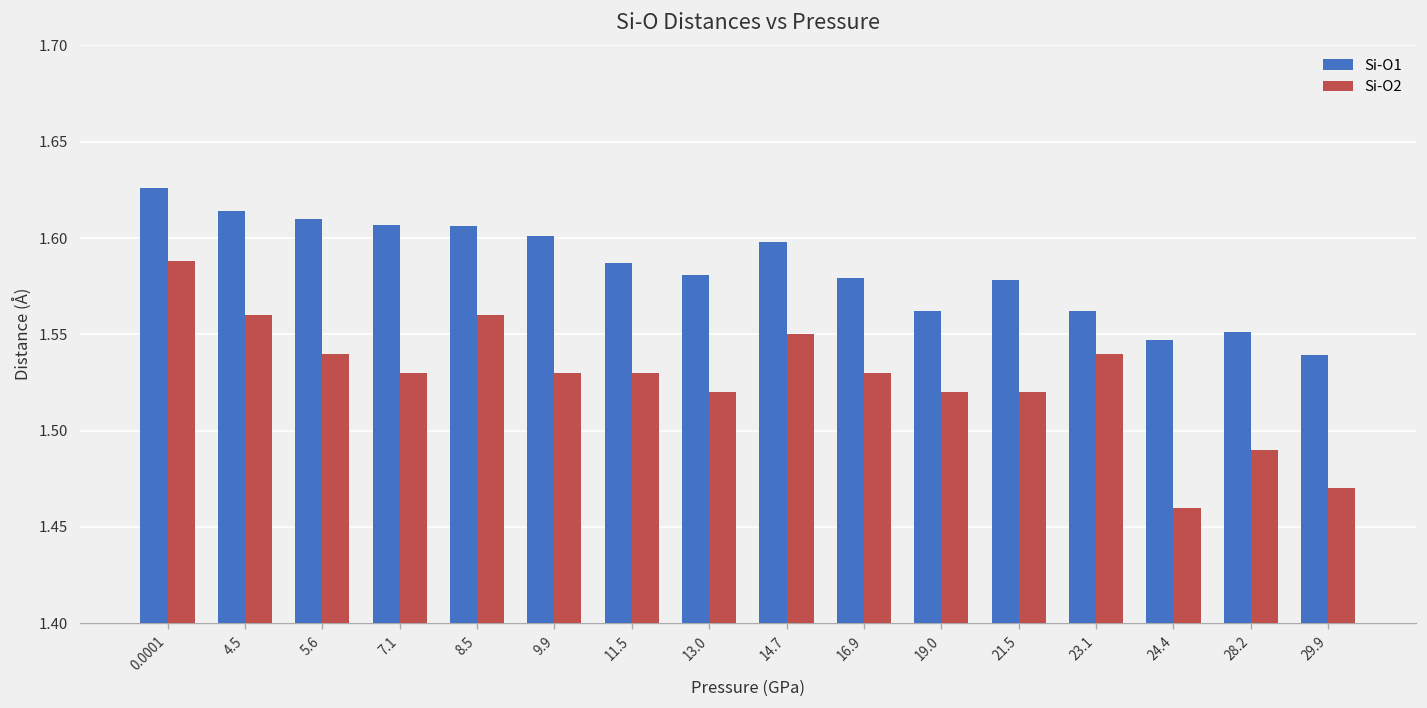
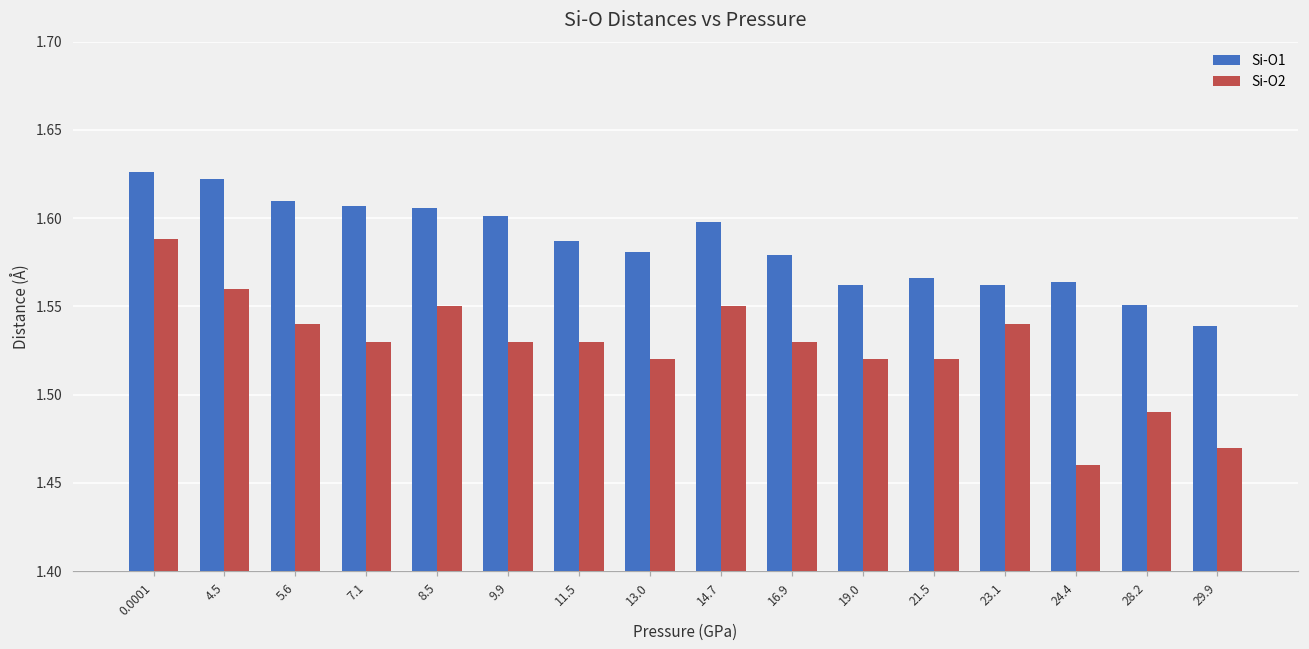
Si-O1, 4.5: 1.614 -> 1.622
Si-O2, 8.5: 1.56 -> 1.55
Si-O1, 21.5: 1.578 -> 1.566
Si-O1, 24.4: 1.547 -> 1.564
